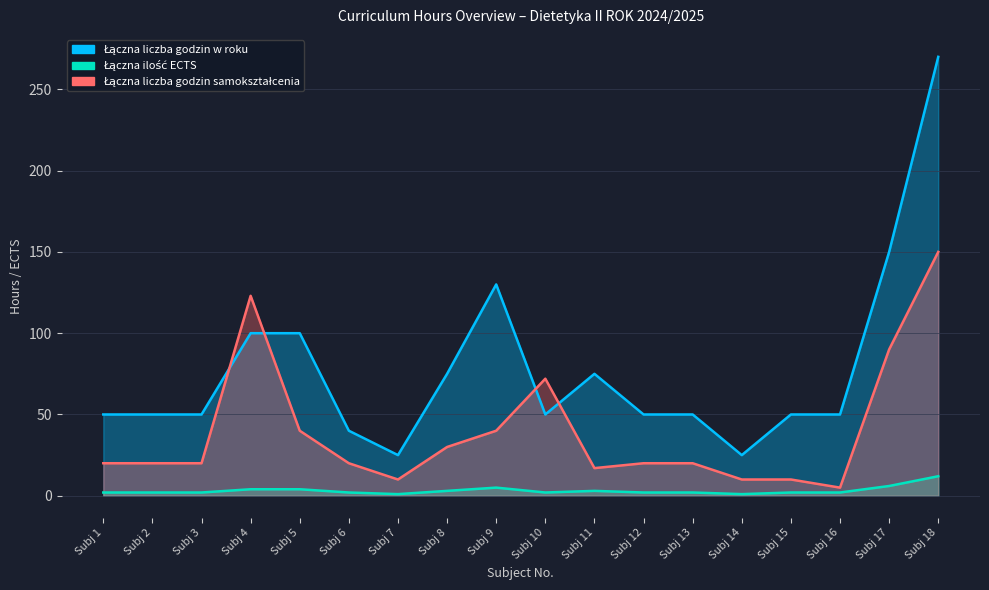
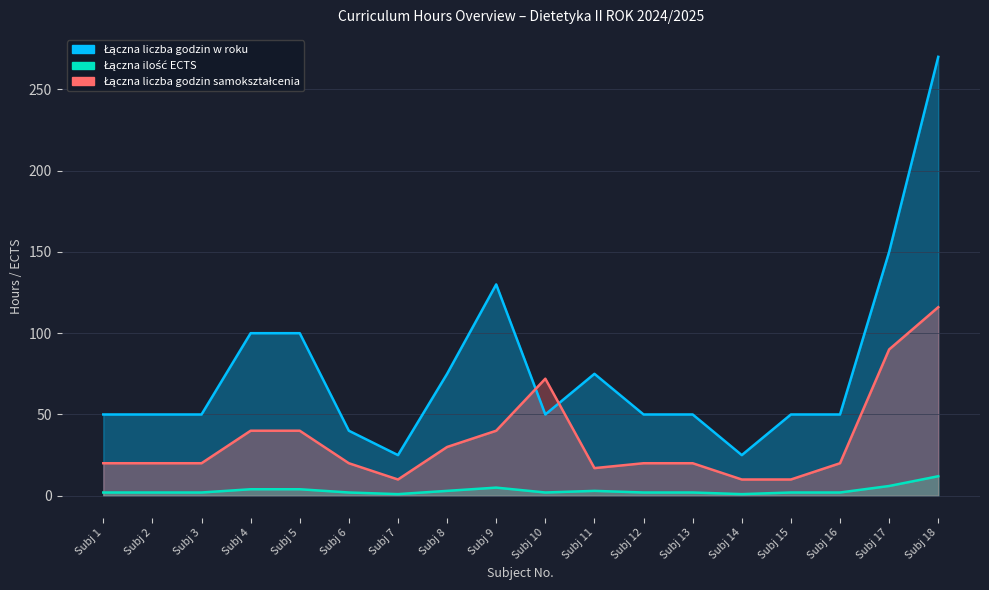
Łączna liczba godzin samokształcenia, Subj 4: 123 -> 40
Łączna liczba godzin samokształcenia, Subj 16: 5 -> 20
Łączna liczba godzin samokształcenia, Subj 18: 150 -> 116
